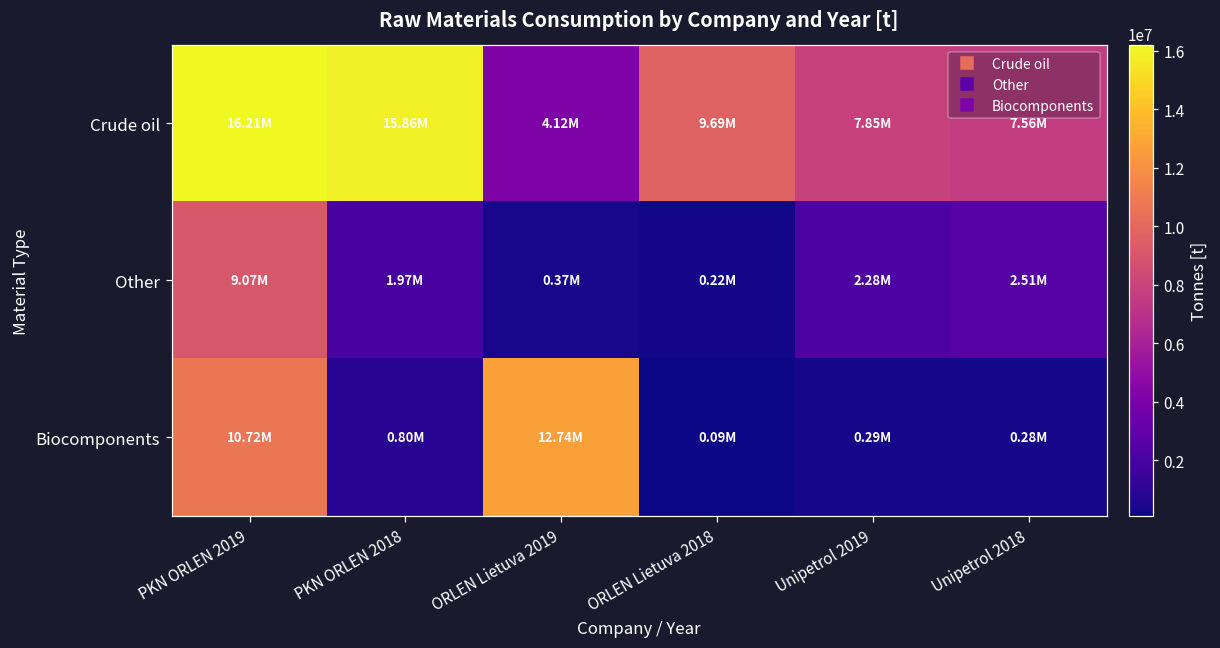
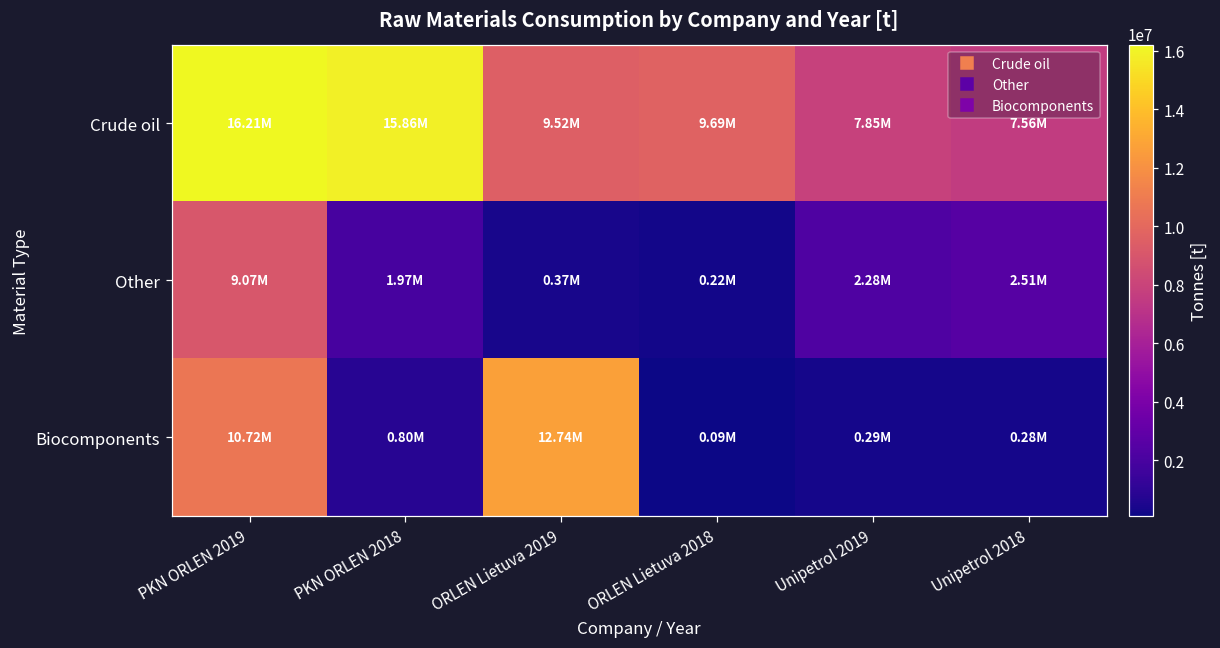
Crude oil, ORLEN Lietuva 2019: 4.12M -> 9.52M
